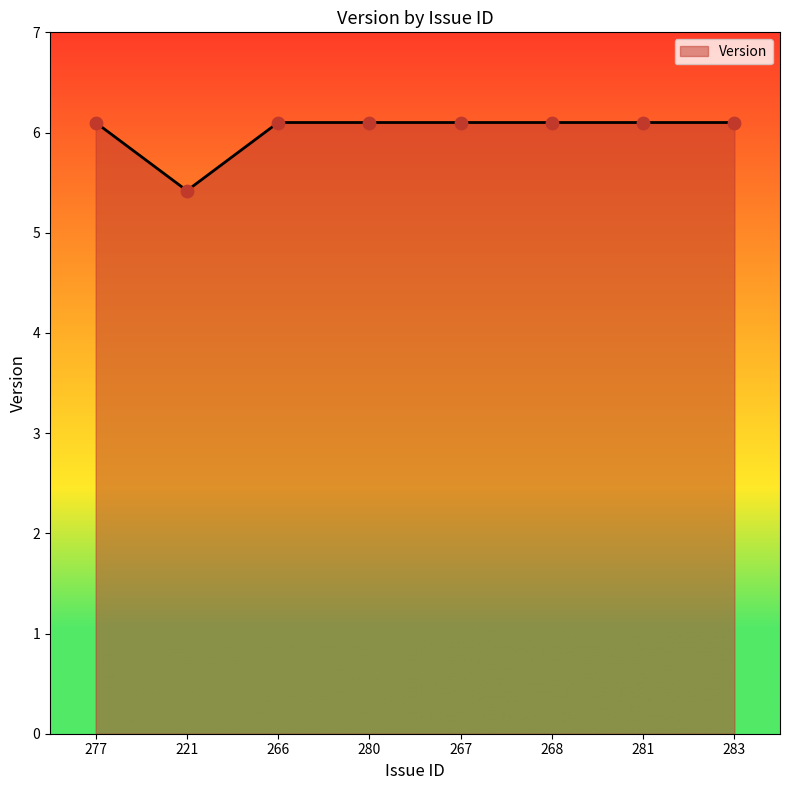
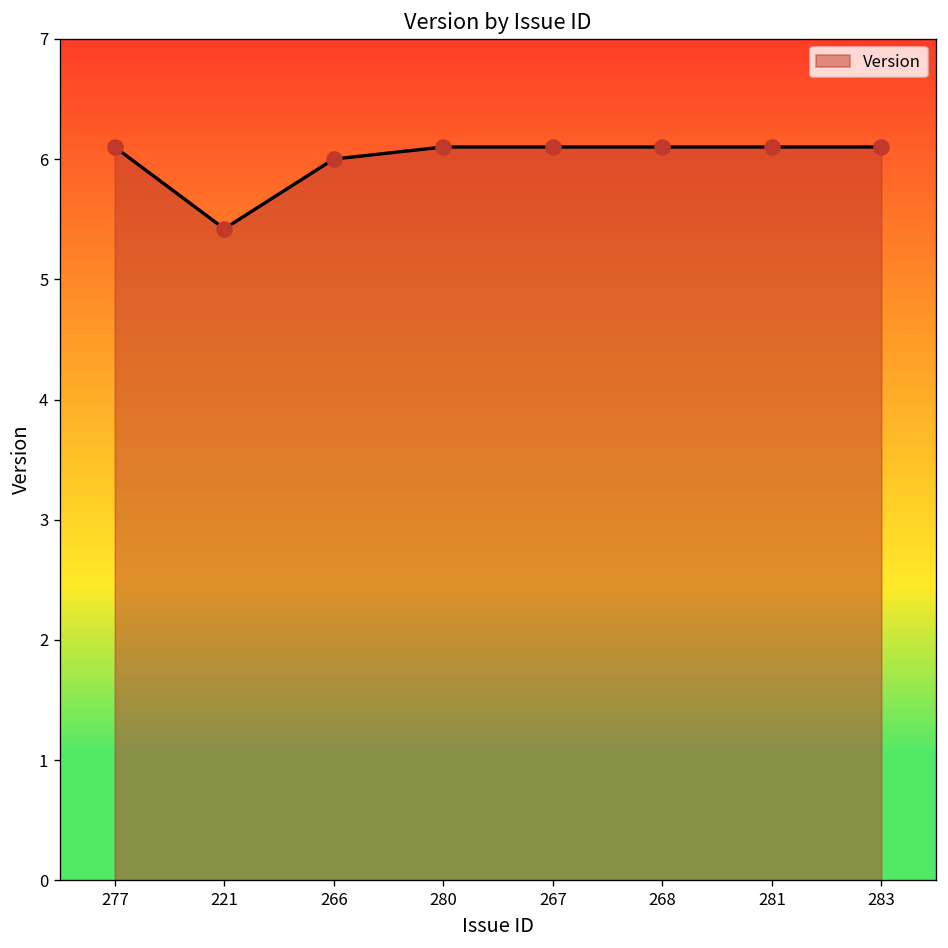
266: 6.1 -> 6.0
